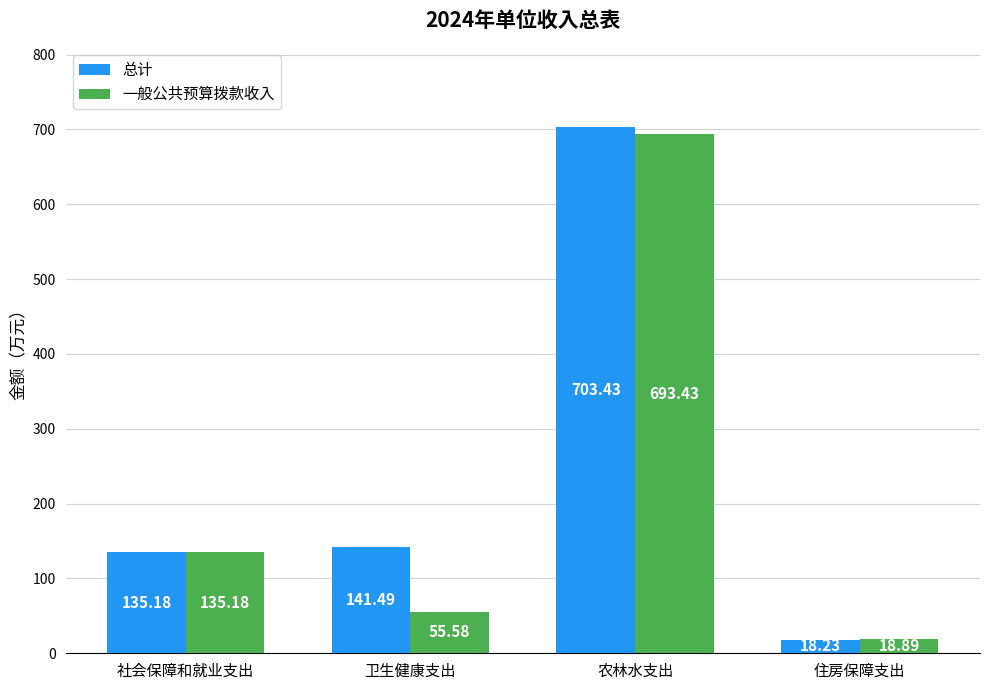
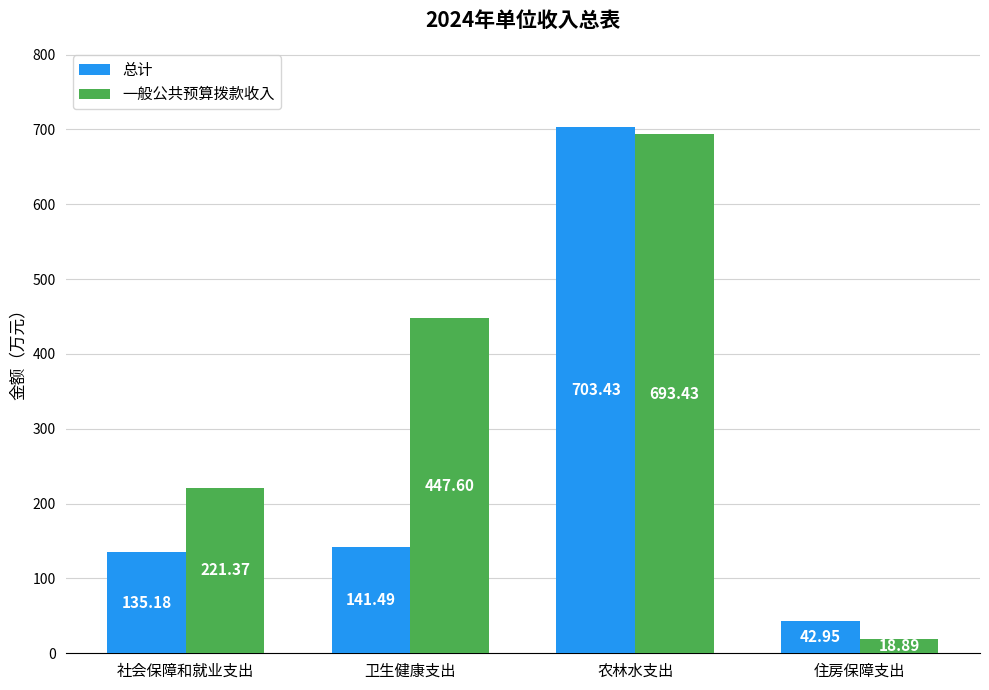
一般公共预算拨款收入, 社会保障和就业支出: 135.18 -> 221.37
一般公共预算拨款收入, 卫生健康支出: 55.58 -> 447.60
总计, 住房保障支出: 18.23 -> 42.95
